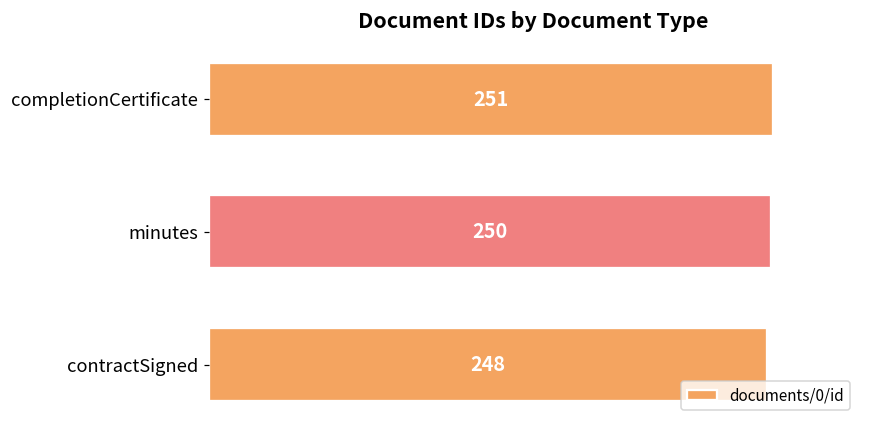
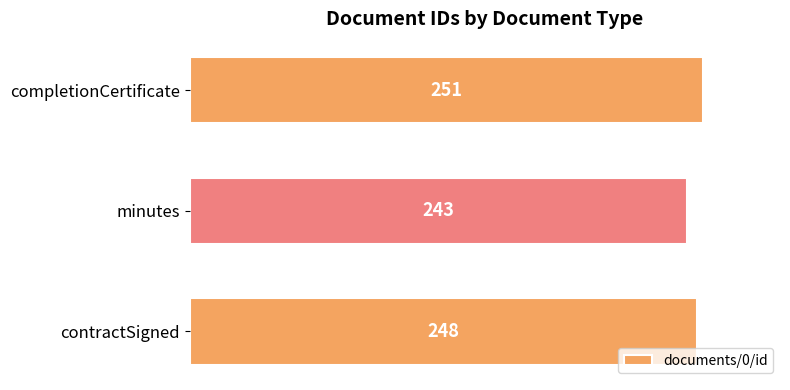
minutes: 250 -> 243
